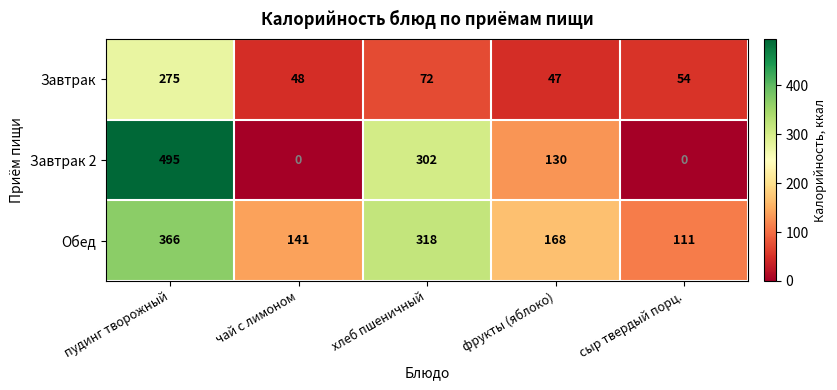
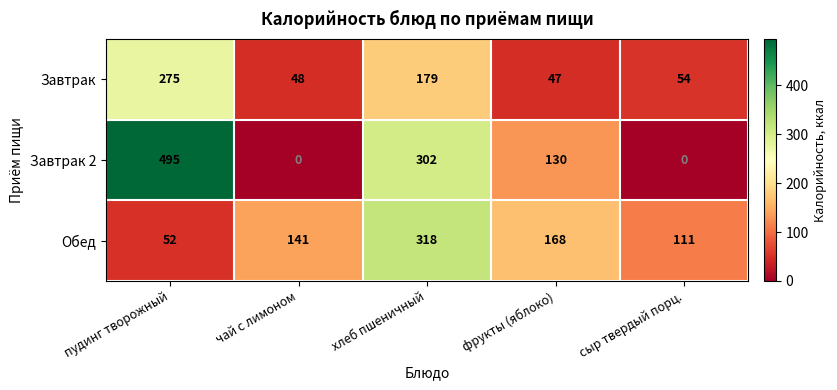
Завтрак, хлеб пшеничный: 72 -> 179
Обед, пудинг творожный: 366 -> 52
